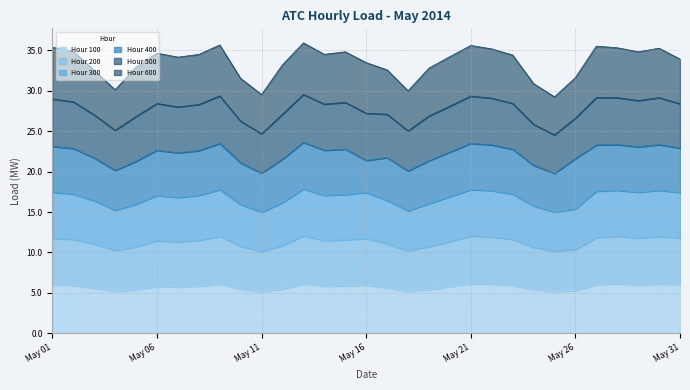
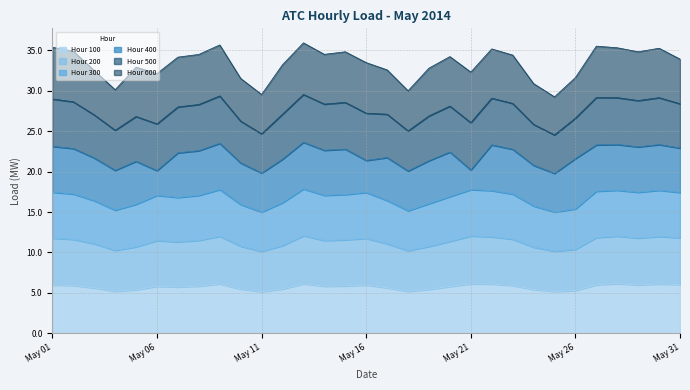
Hour 400, May 06: 6 -> 3
Hour 400, May 21: 6 -> 2
